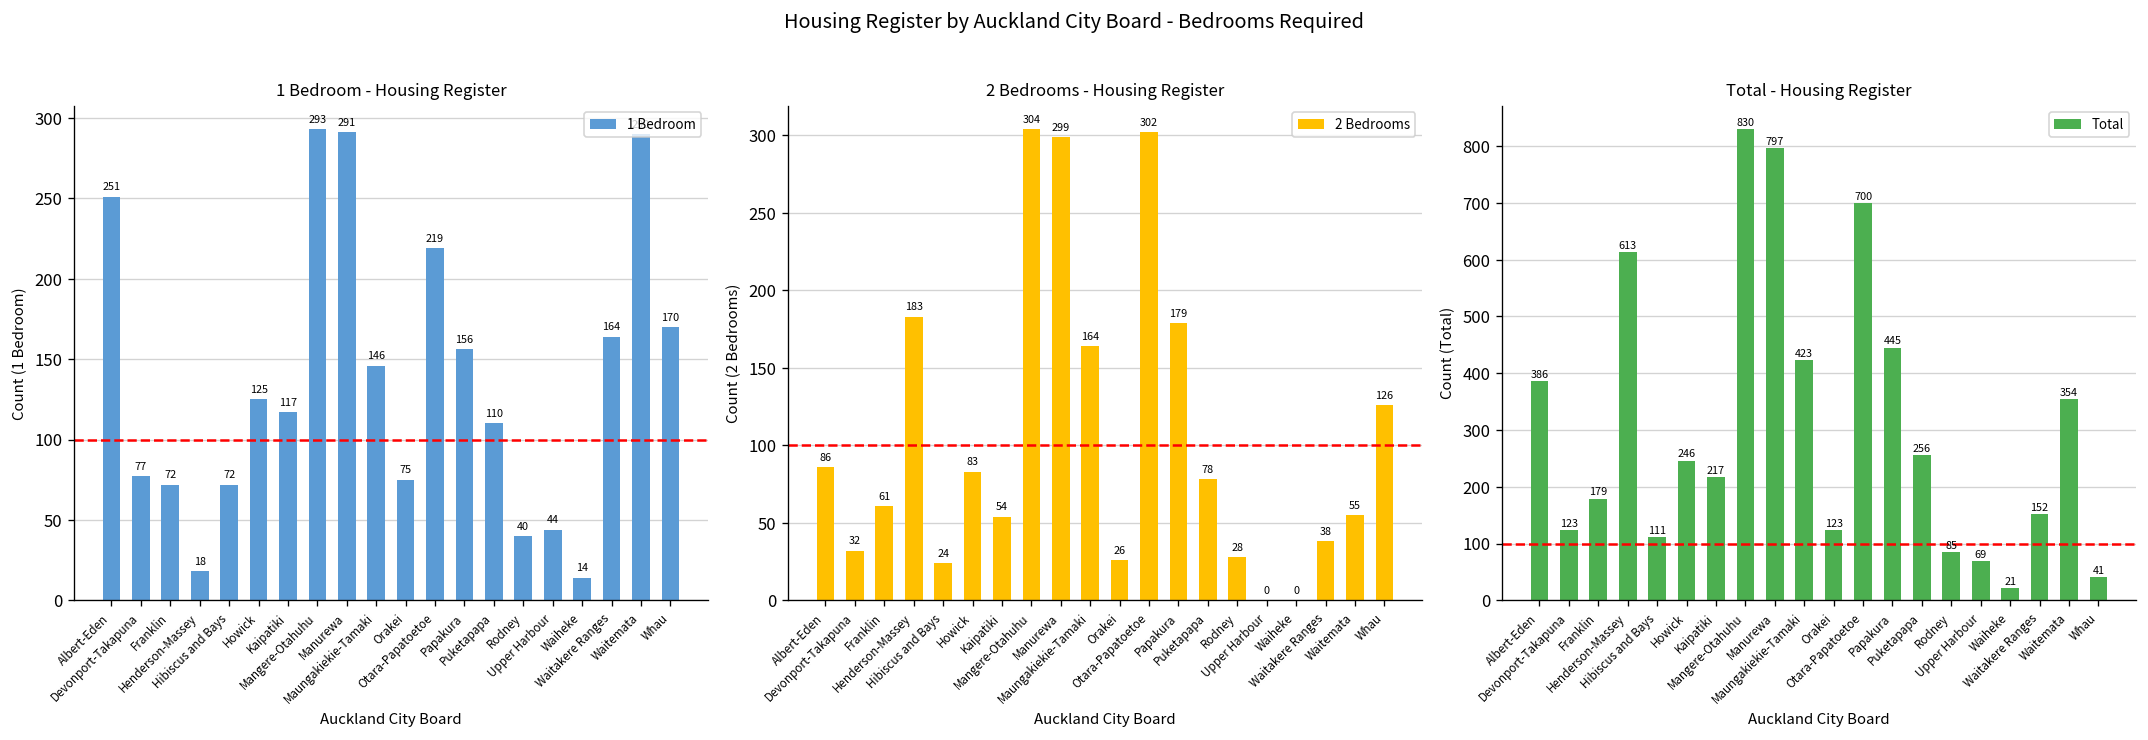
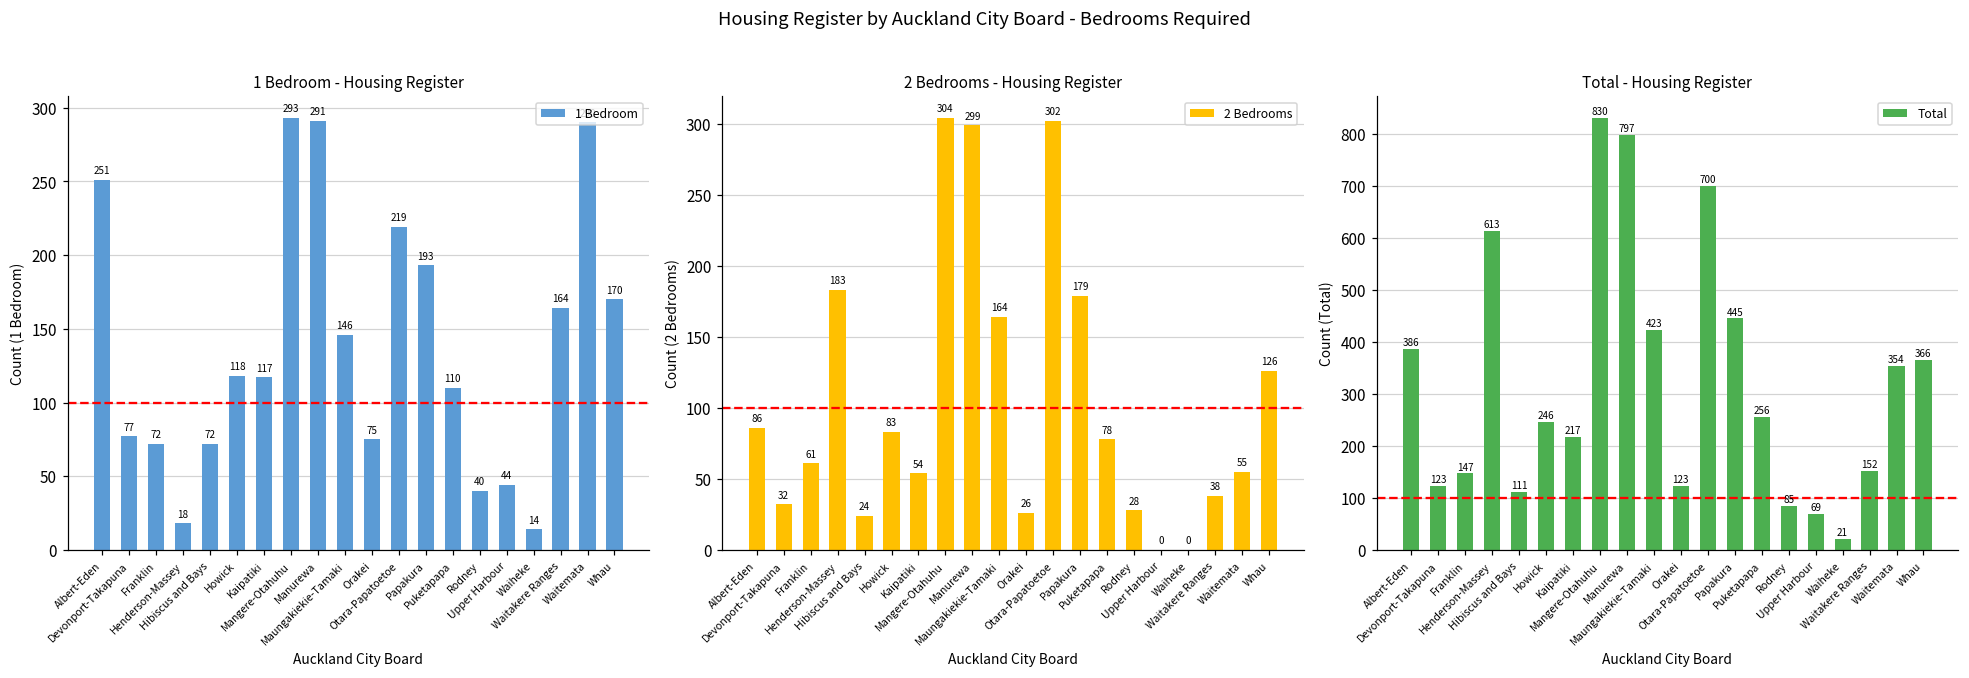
1 Bedroom - Housing Register, Howick: 125 -> 118
1 Bedroom - Housing Register, Papakura: 156 -> 193
Total - Housing Register, Franklin: 179 -> 147
Total - Housing Register, Whau: 41 -> 366
